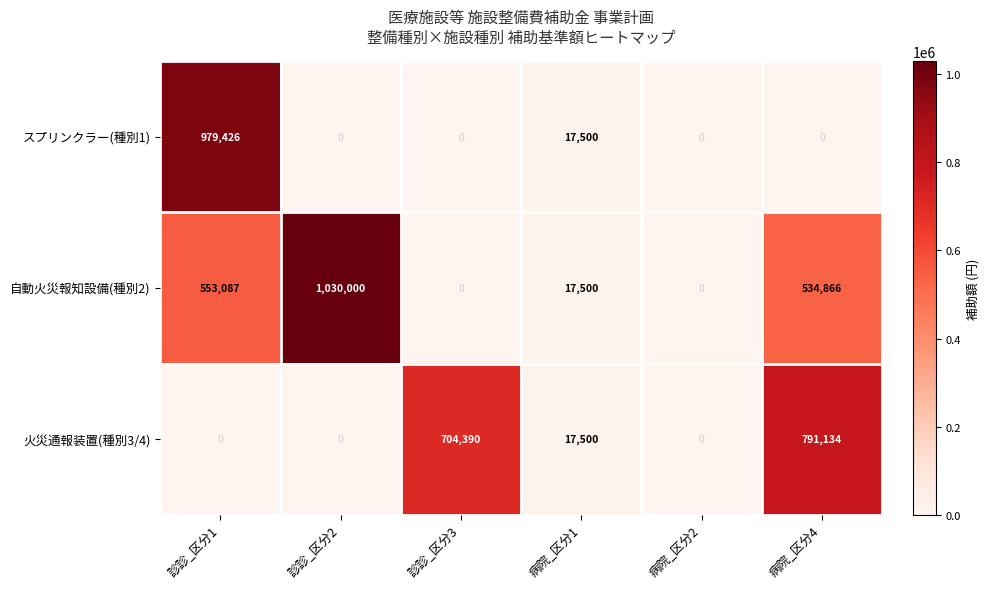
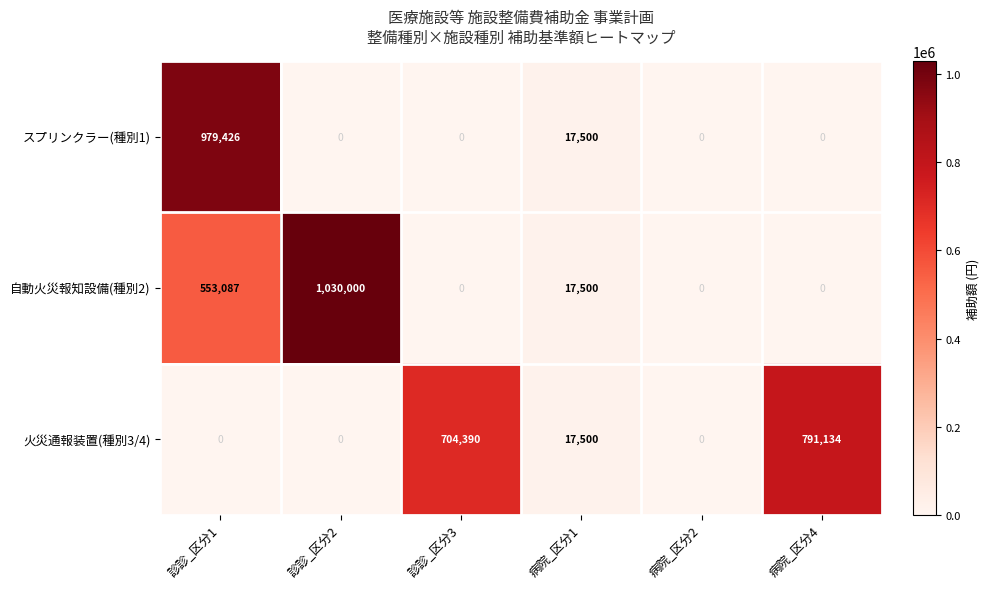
自動火災報知設備(種別2), 病院_区分4: 534,866 -> 0
